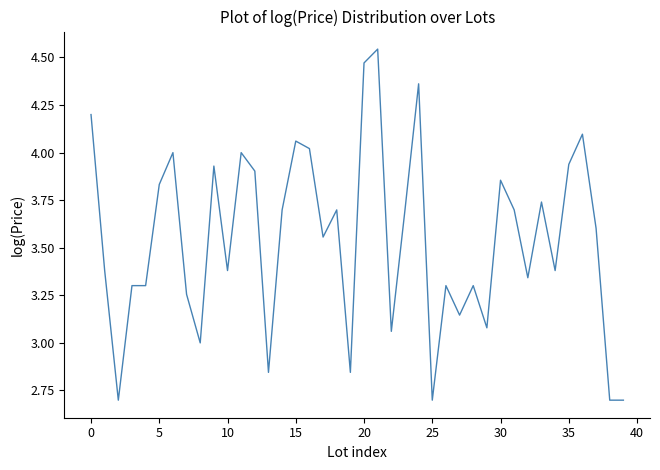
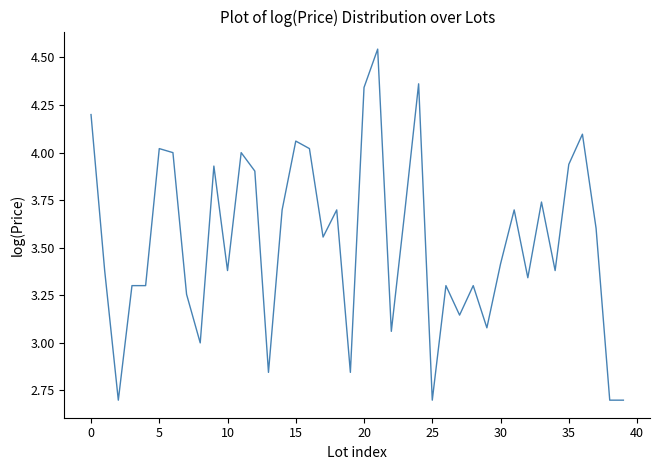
5: 3.83 -> 4.02
20: 4.47 -> 4.34
30: 3.86 -> 3.42
